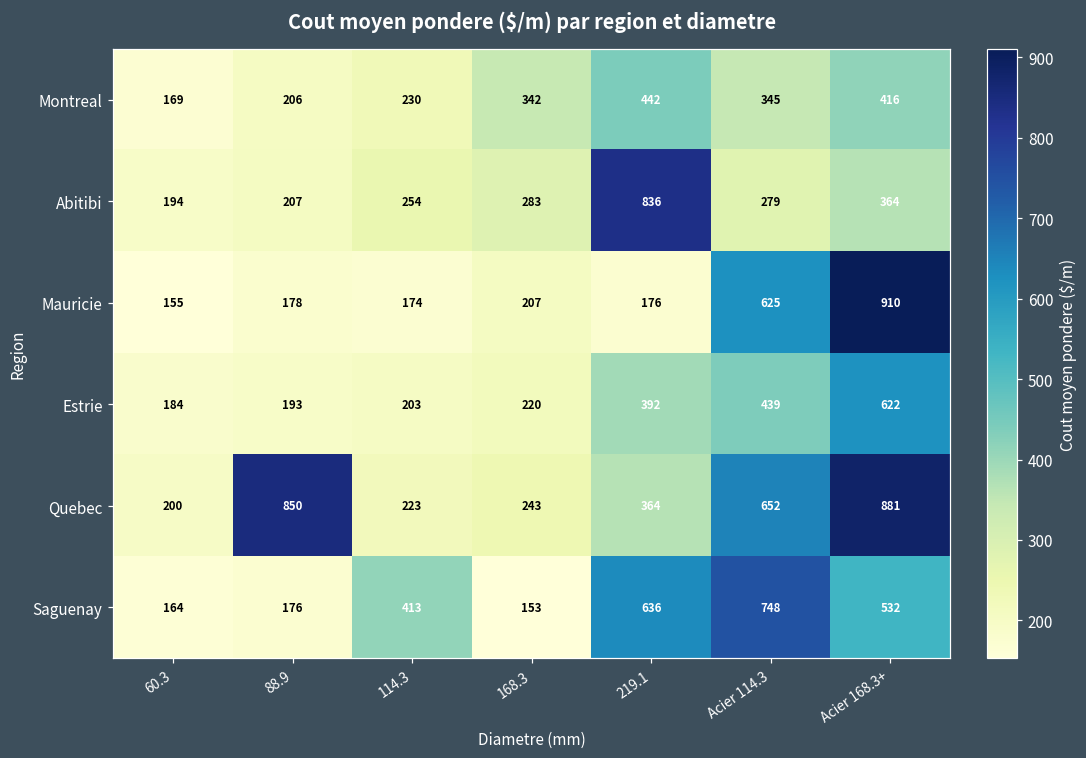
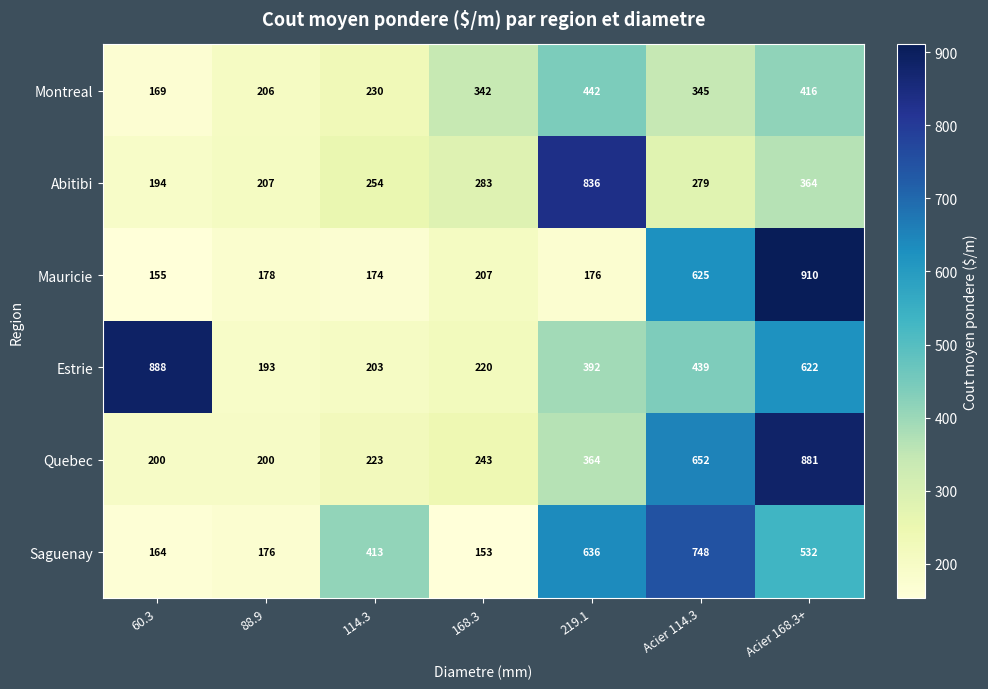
Estrie, 60.3: 184 -> 888
Quebec, 88.9: 850 -> 200
